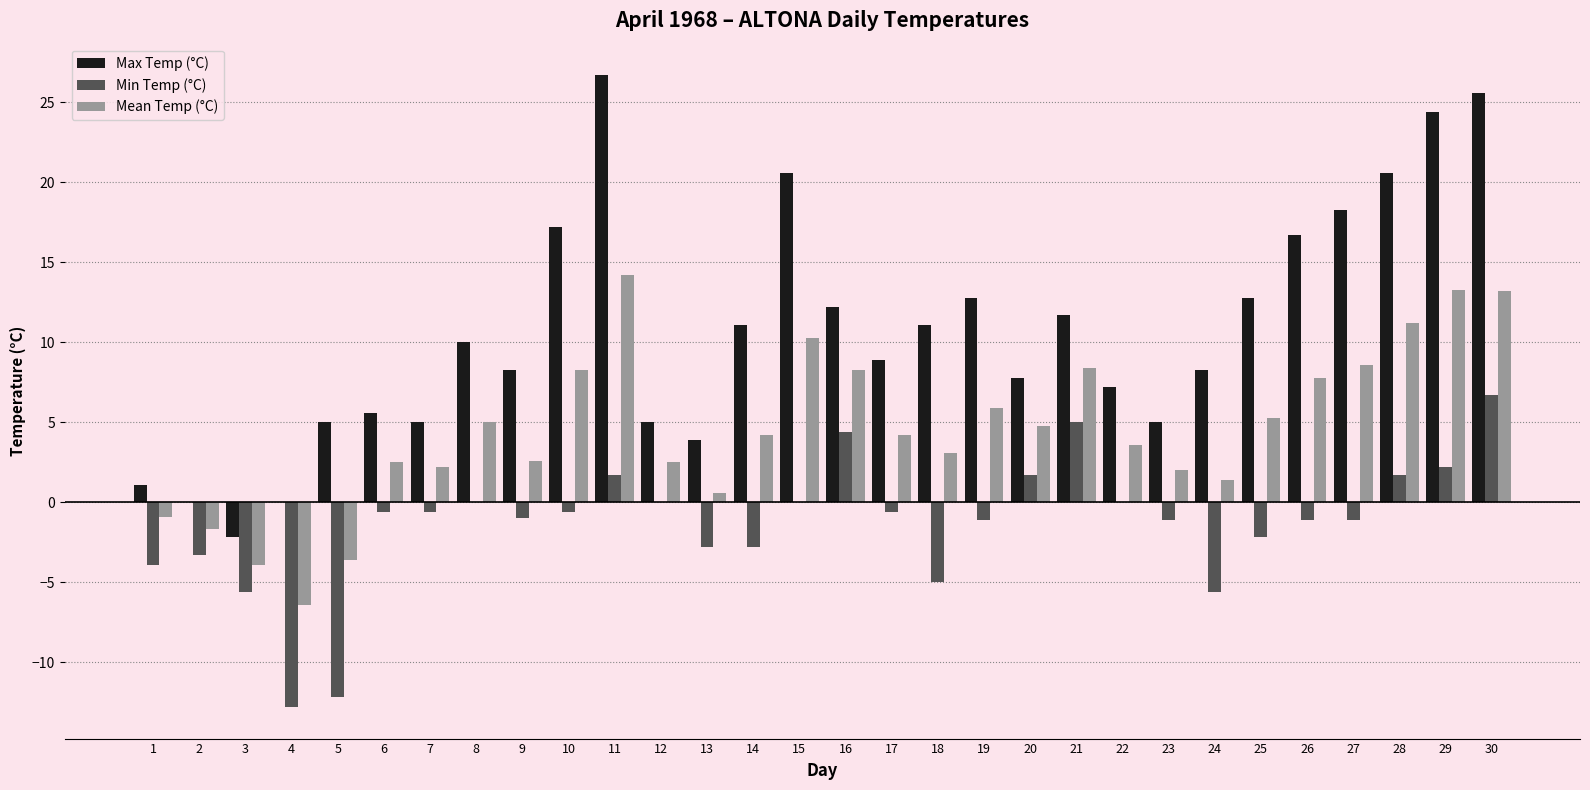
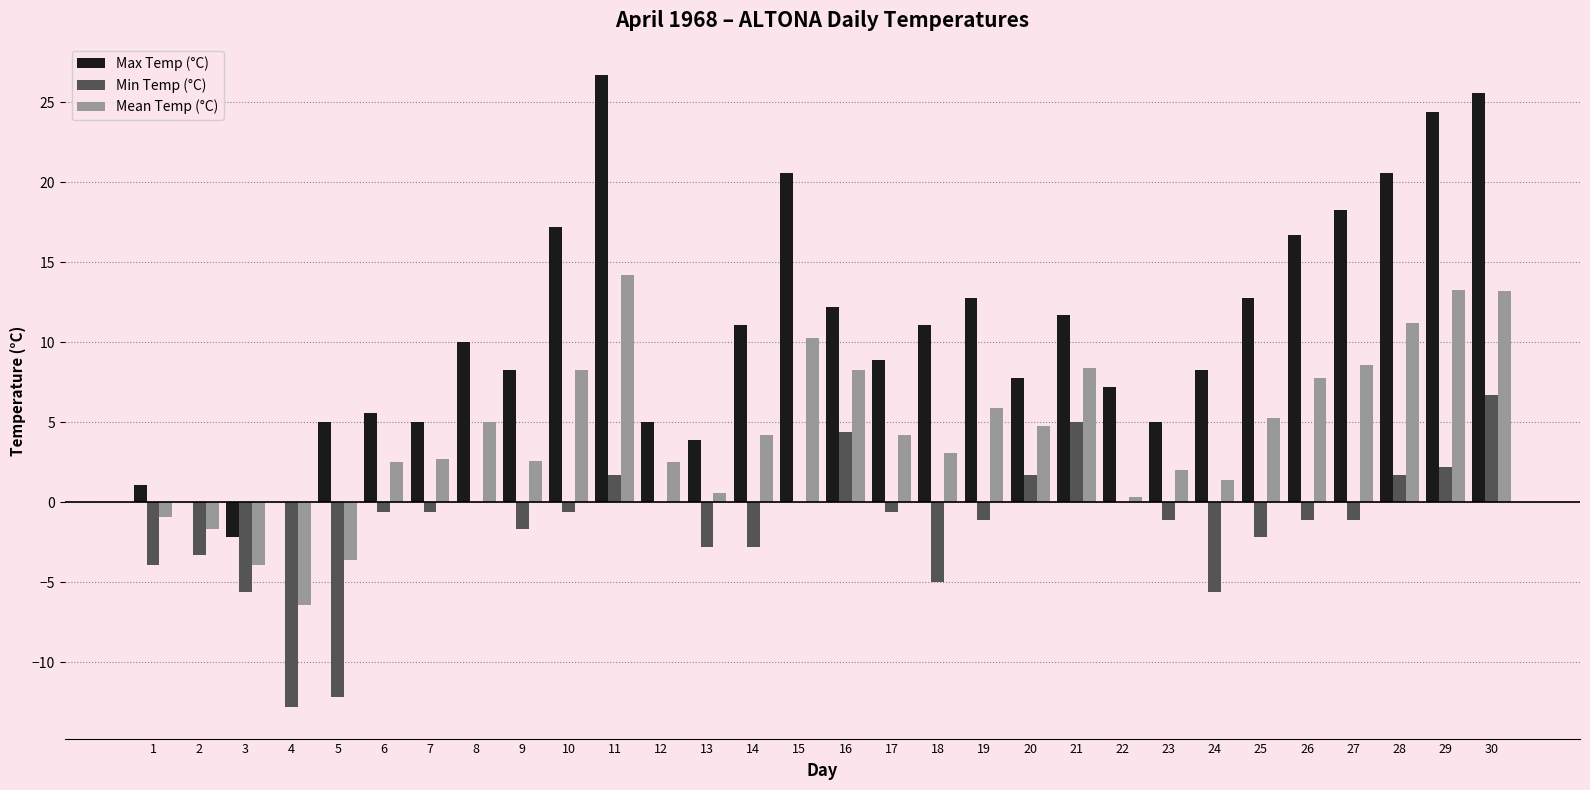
Mean Temp (°C), 7: 2.2 -> 2.7
Min Temp (°C), 9: -1.0 -> -1.7
Mean Temp (°C), 22: 3.6 -> 0.3
